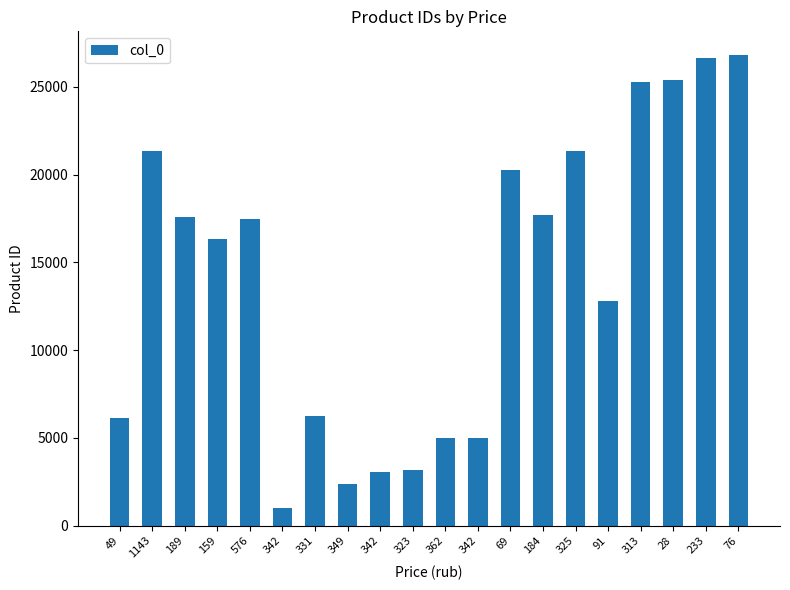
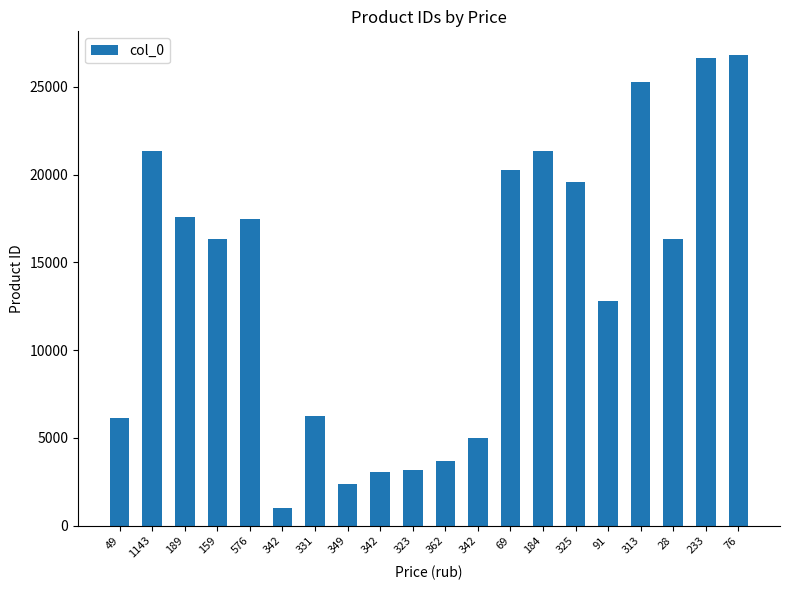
362: 5000 -> 3700
184: 17700 -> 21400
325: 21400 -> 19600
28: 25400 -> 16300
